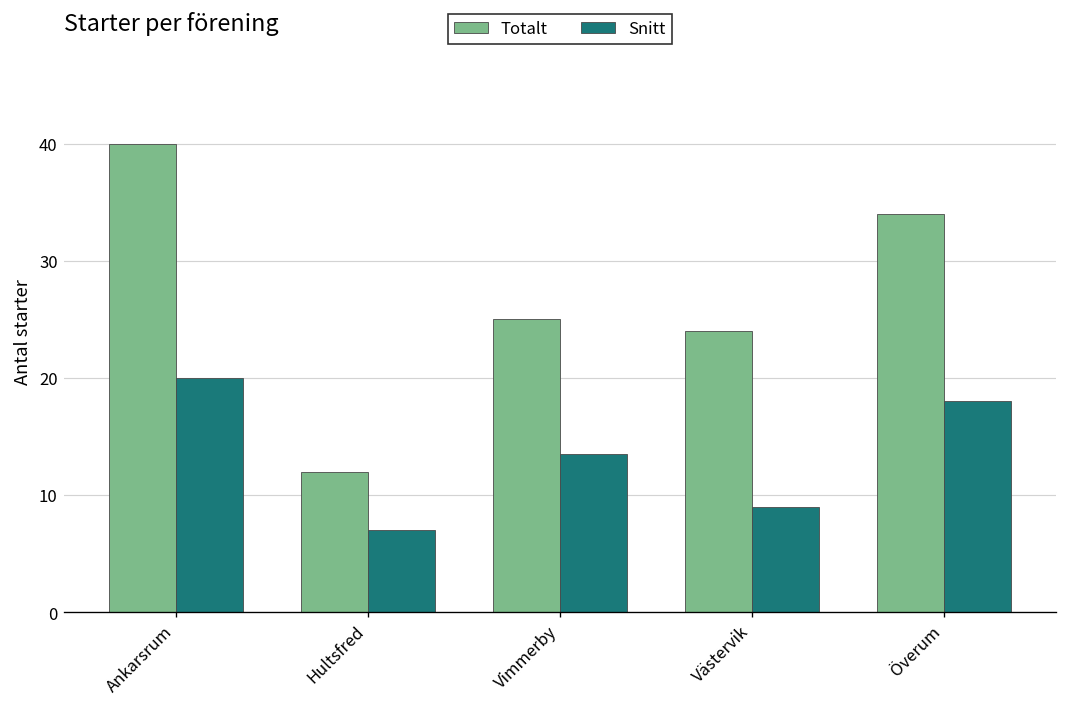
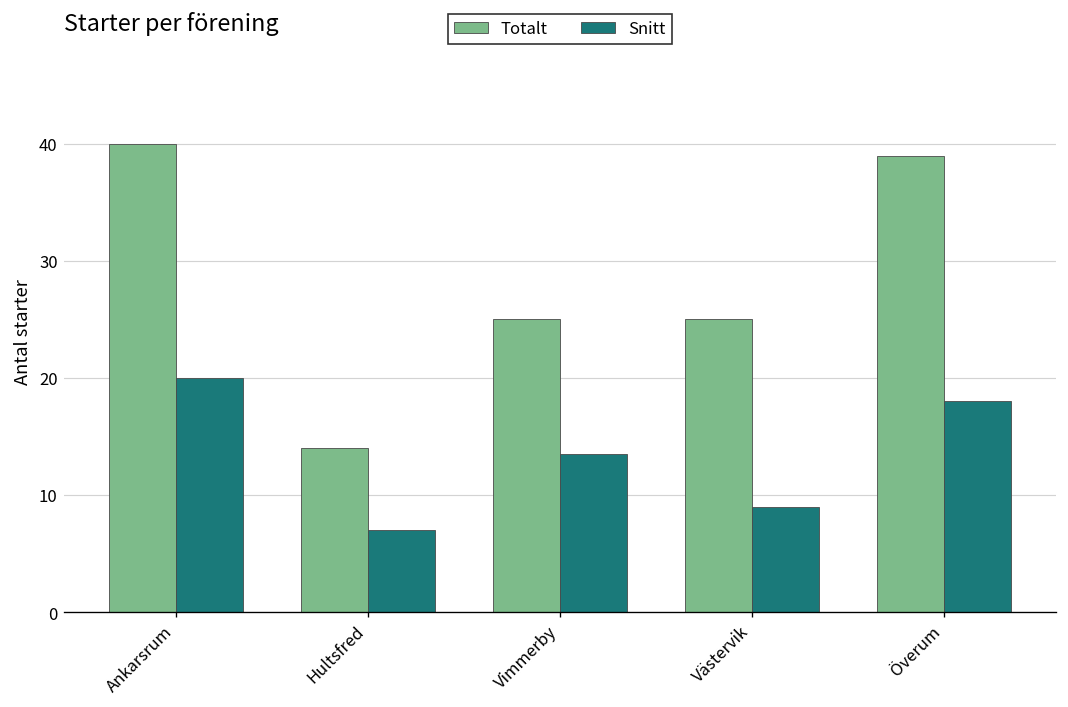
Totalt, Hultsfred: 12 -> 14
Totalt, Västervik: 24 -> 25
Totalt, Överum: 34 -> 39
